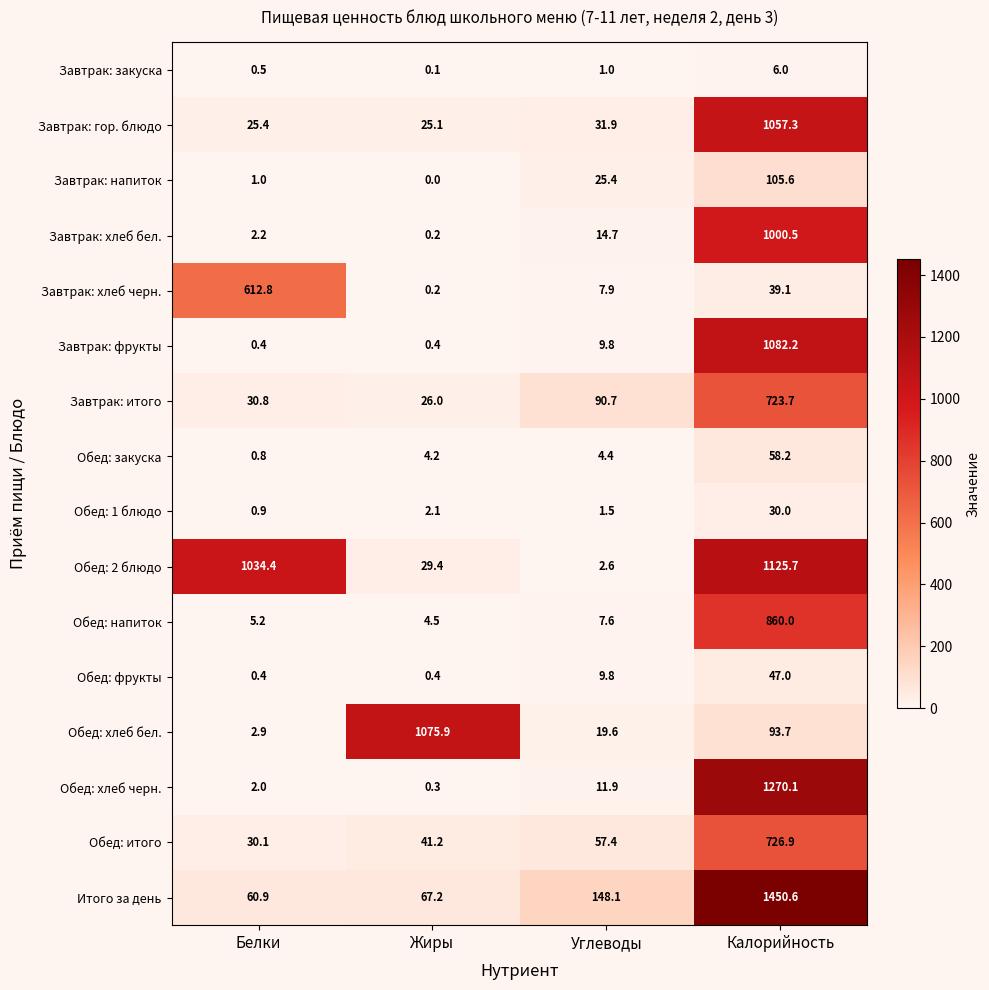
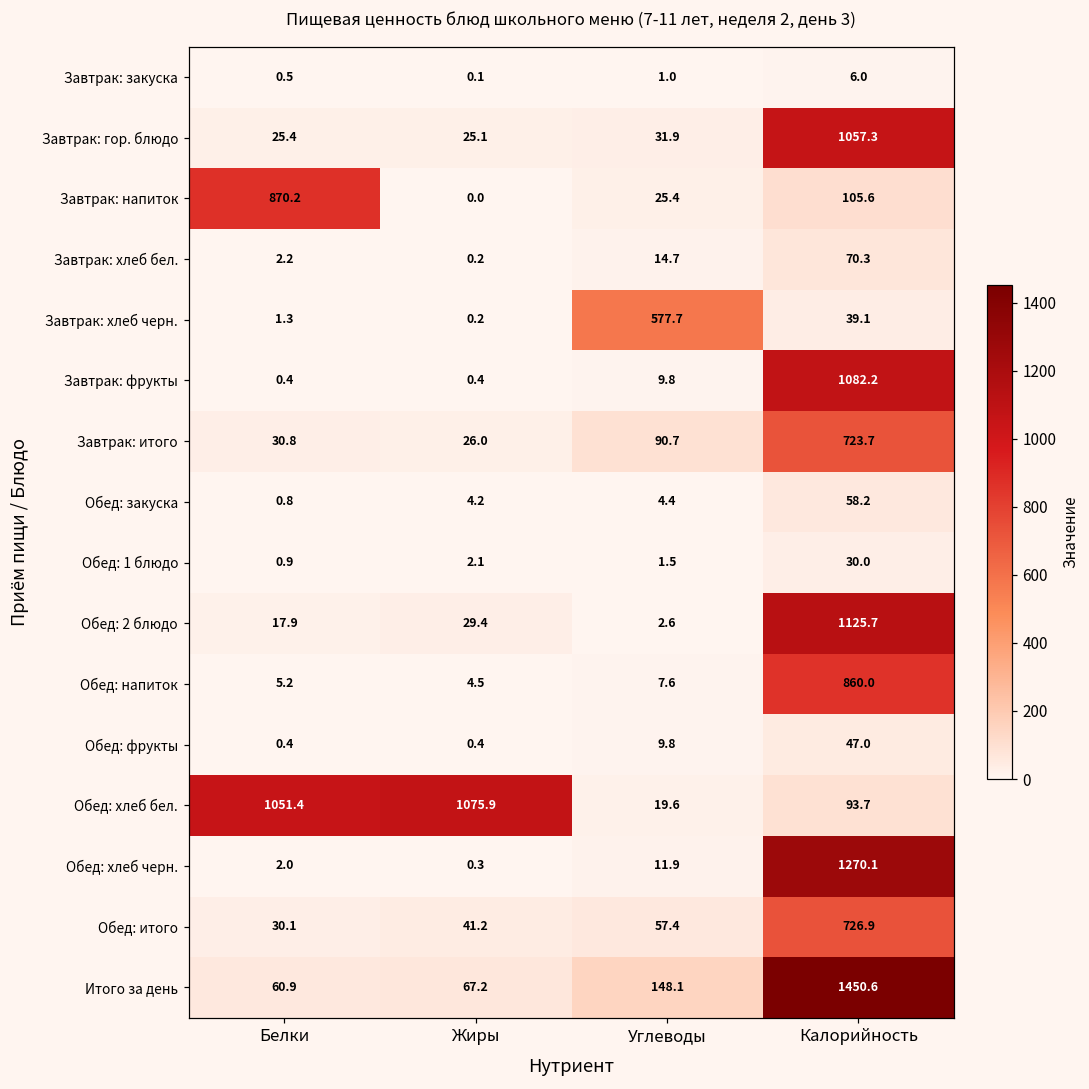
Завтрак: напиток, Белки: 1.0 -> 870.2
Завтрак: хлеб бел., Калорийность: 1000.5 -> 70.3
Завтрак: хлеб черн., Белки: 612.8 -> 1.3
Завтрак: хлеб черн., Углеводы: 7.9 -> 577.7
Обед: 2 блюдо, Белки: 1034.4 -> 17.9
Обед: хлеб бел., Белки: 2.9 -> 1051.4
